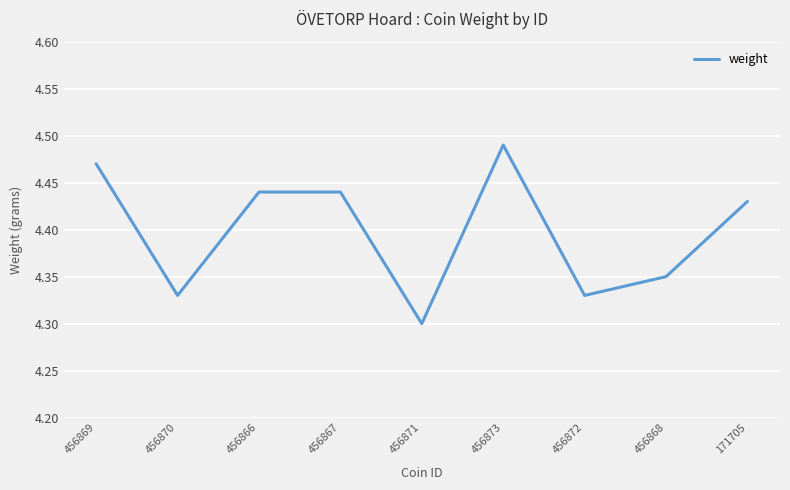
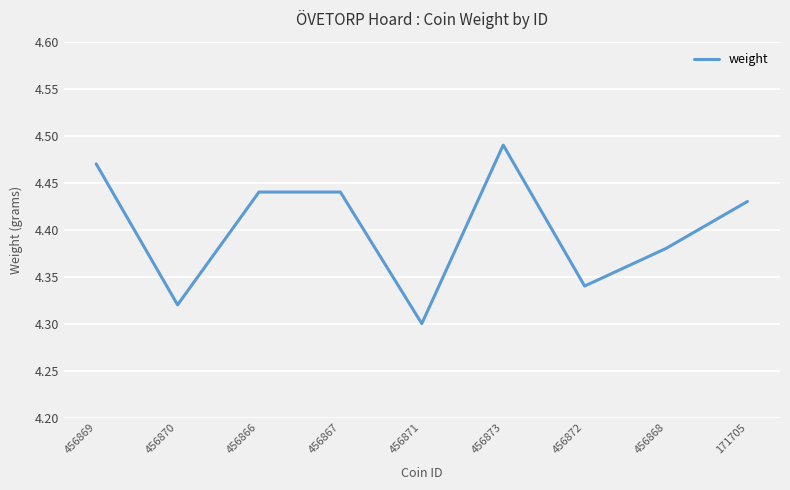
456870: 4.33 -> 4.32
456872: 4.33 -> 4.34
456868: 4.35 -> 4.38
